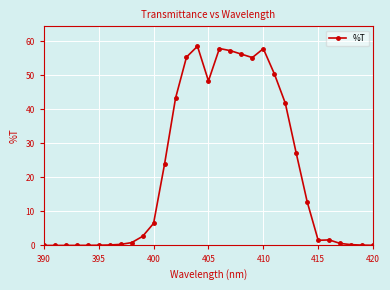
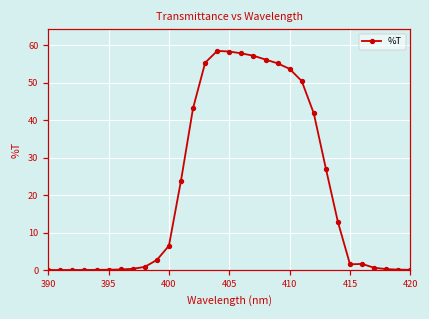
405: 48 -> 58
410: 58 -> 54
